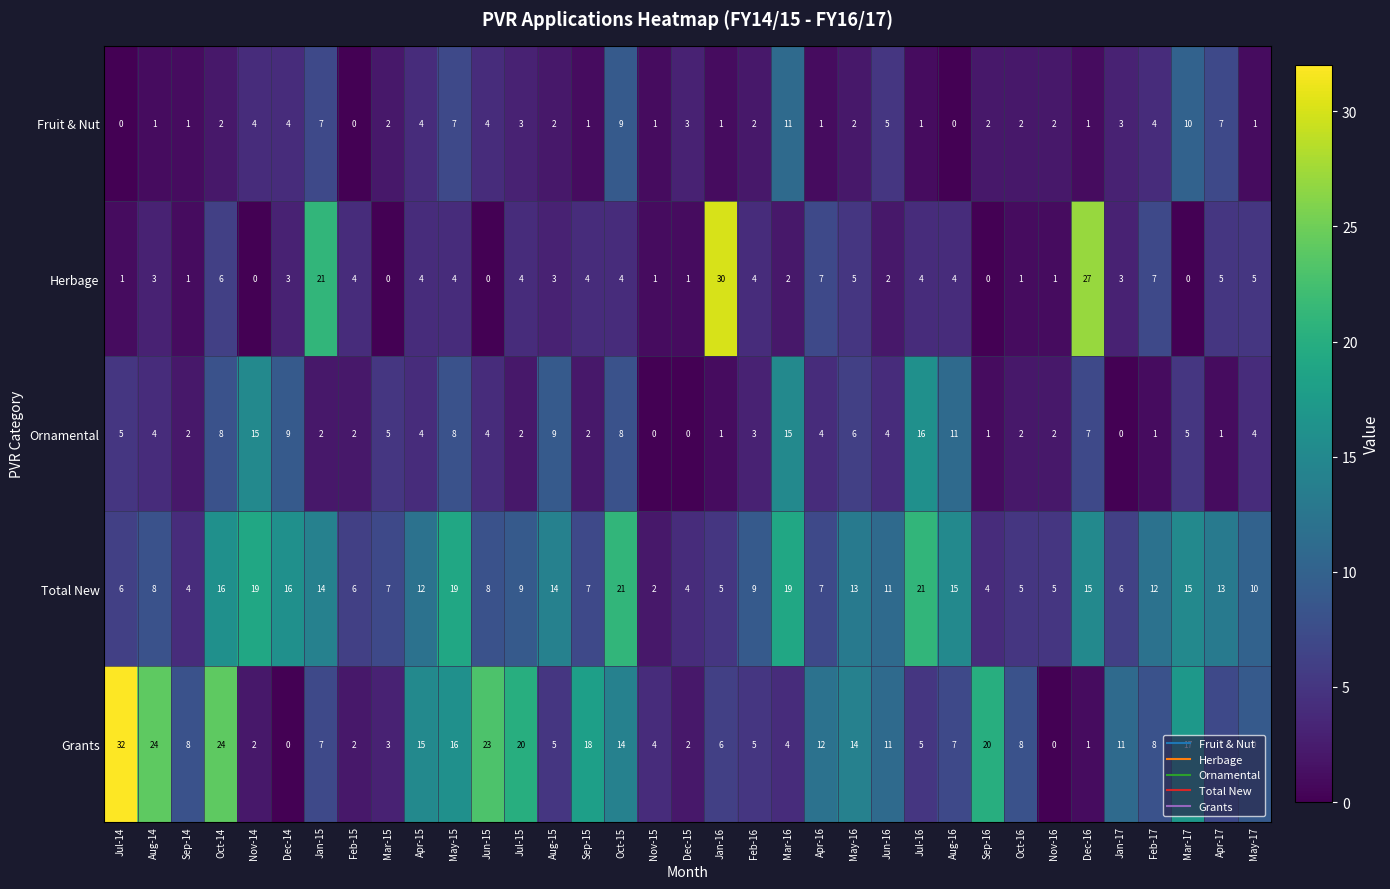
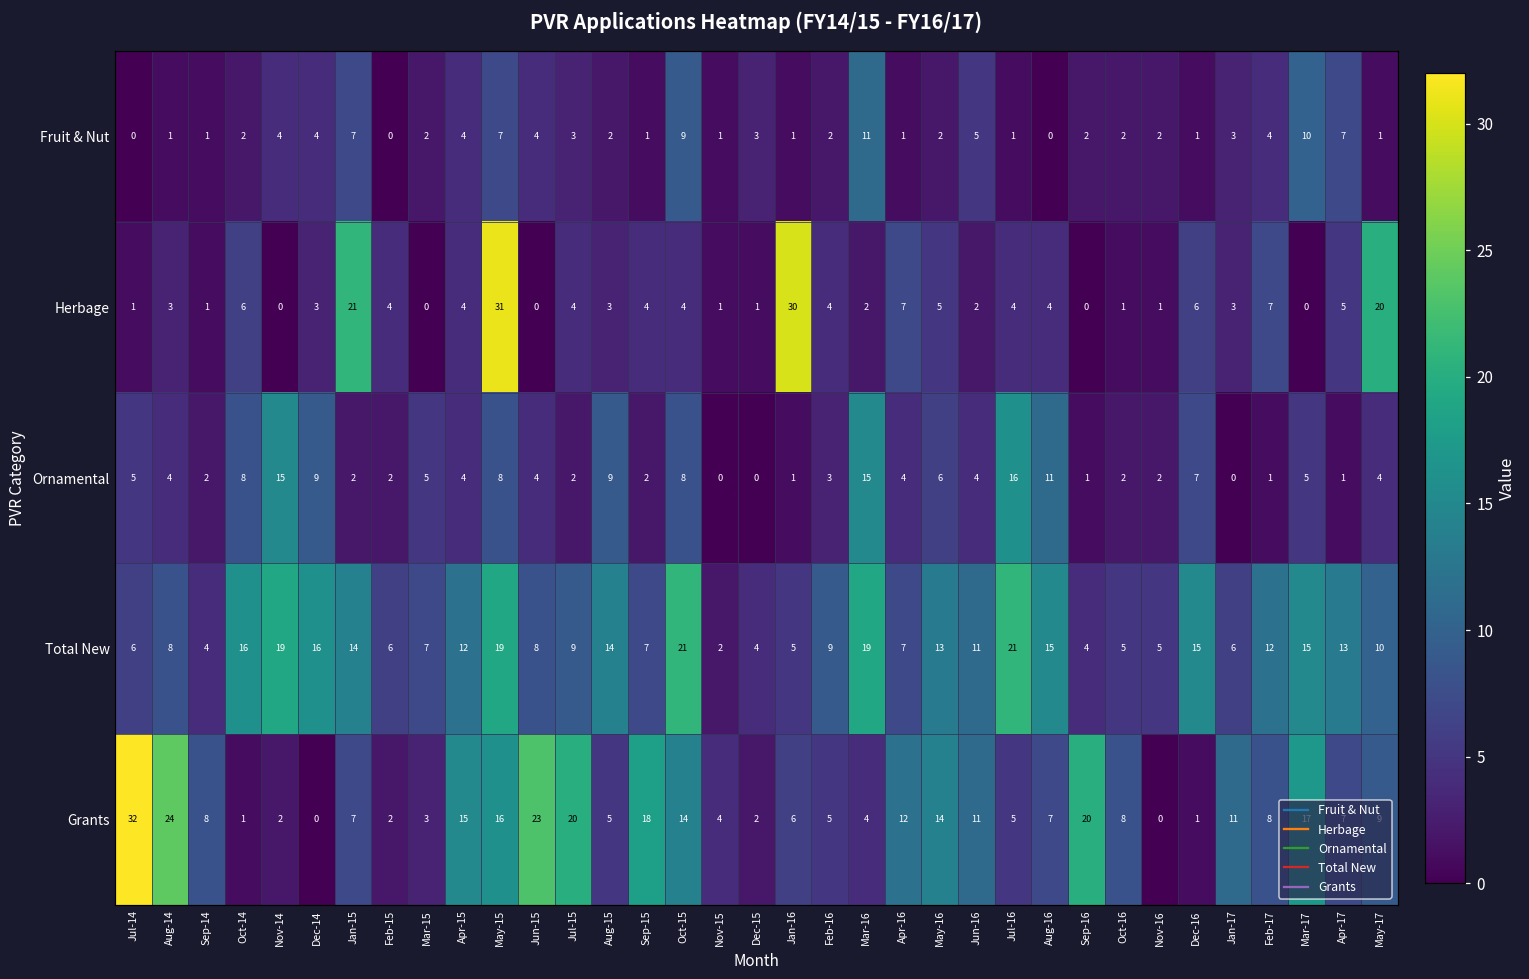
Herbage, May-15: 4 -> 31
Herbage, Dec-16: 27 -> 6
Herbage, May-17: 5 -> 20
Grants, Oct-14: 24 -> 1
